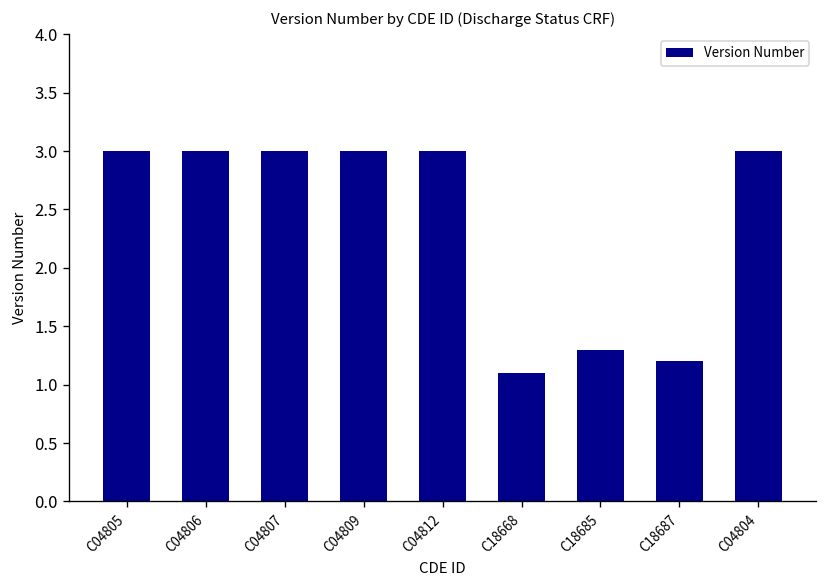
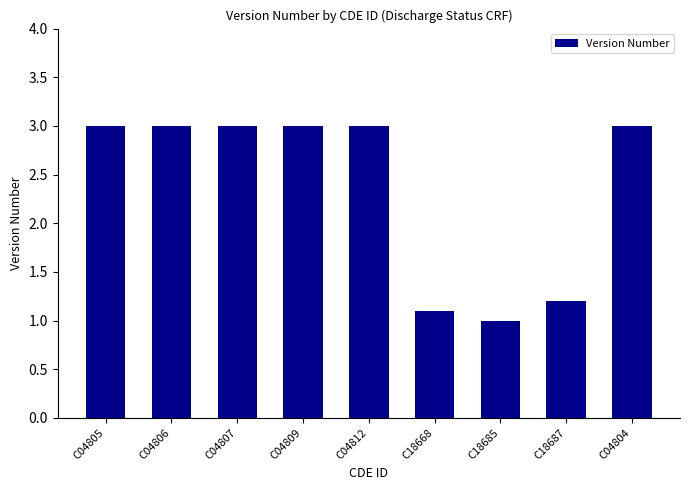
C18685: 1.3 -> 1.0
